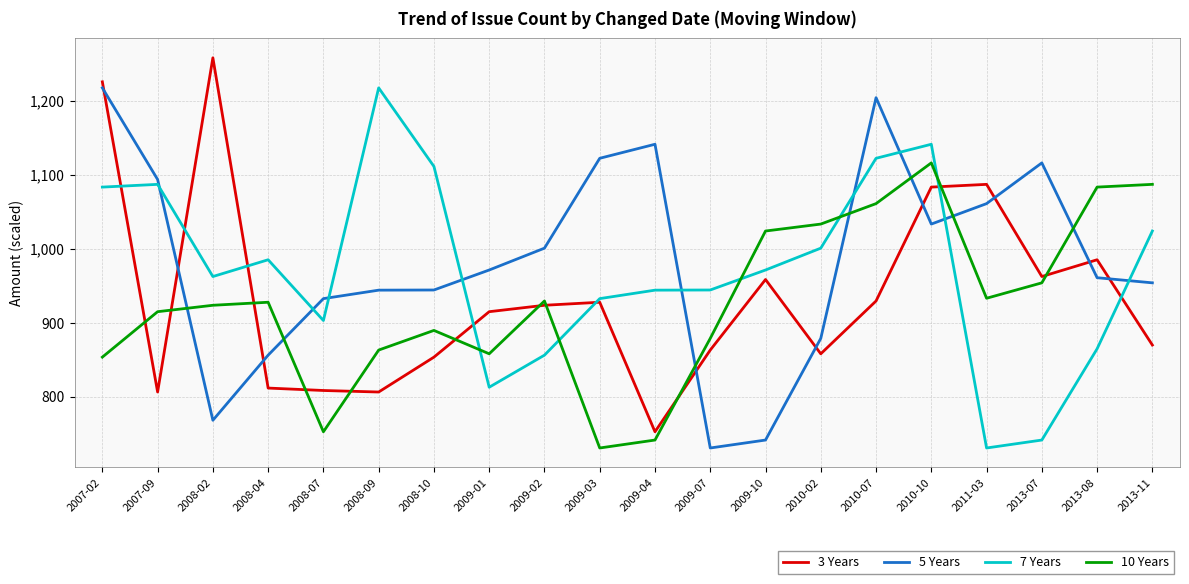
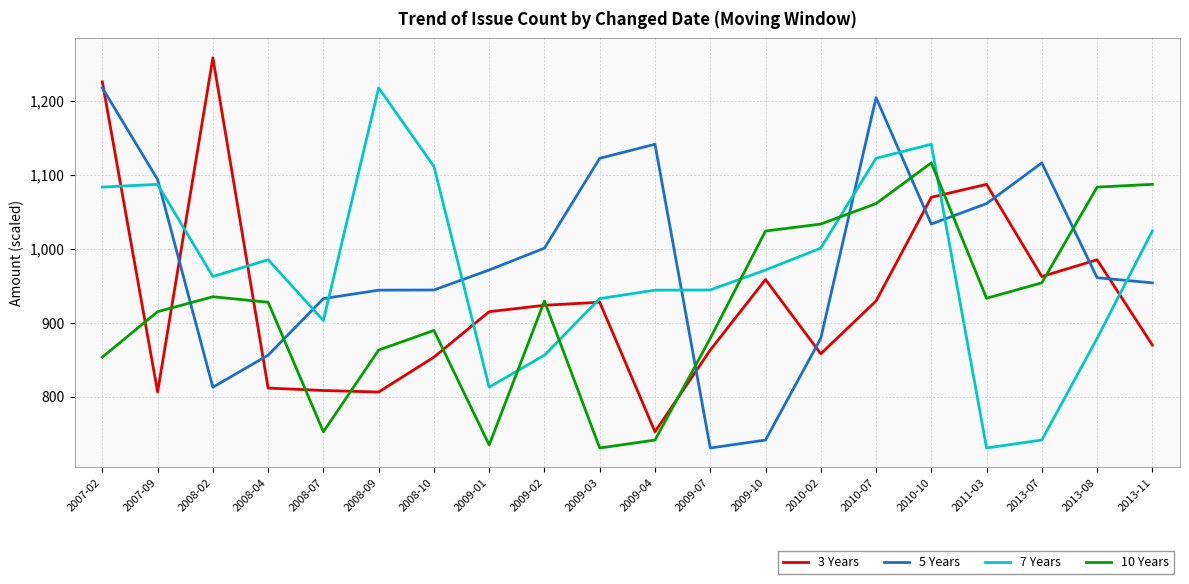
5 Years, 2008-02: 770 -> 810
10 Years, 2008-02: 920 -> 940
10 Years, 2009-01: 860 -> 730
3 Years, 2010-10: 1,080 -> 1,070
7 Years, 2013-08: 870 -> 880
